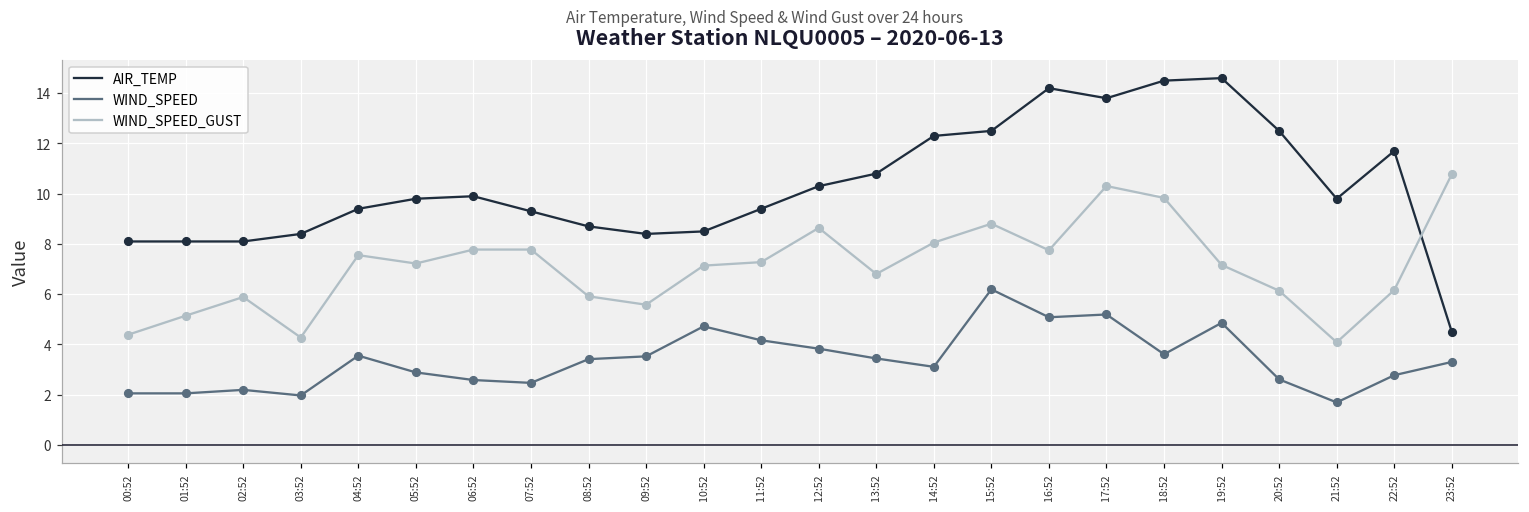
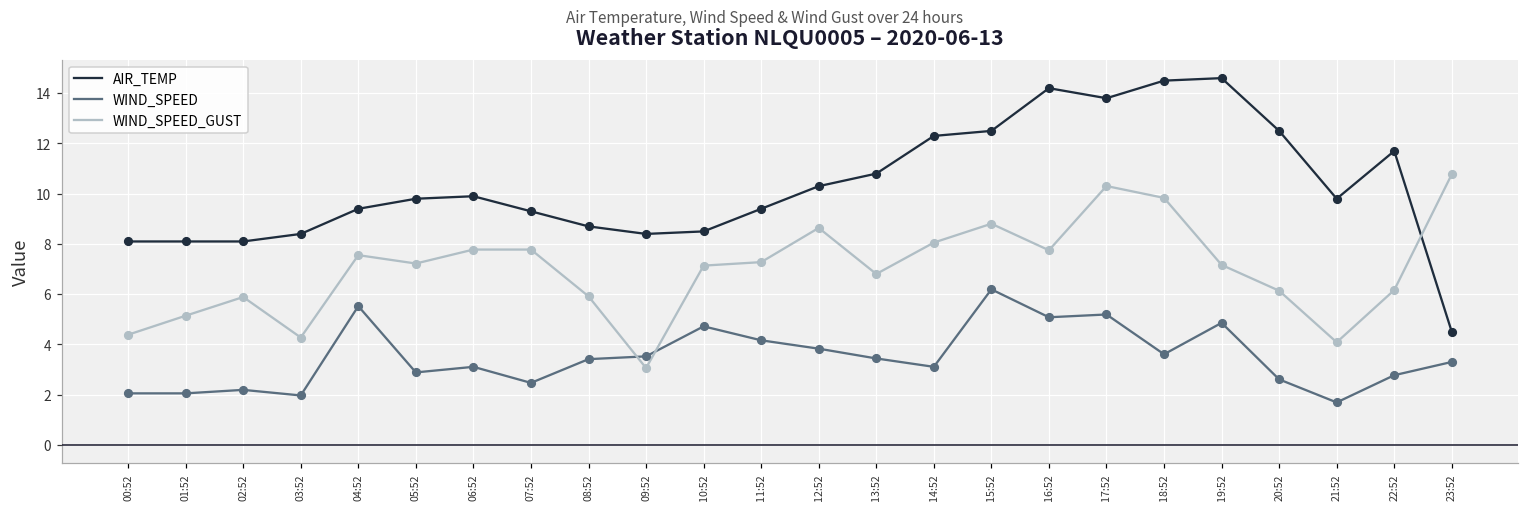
WIND_SPEED, 04:52: 3.6 -> 5.5
WIND_SPEED, 06:52: 2.6 -> 3.1
WIND_SPEED_GUST, 09:52: 5.6 -> 3.1
